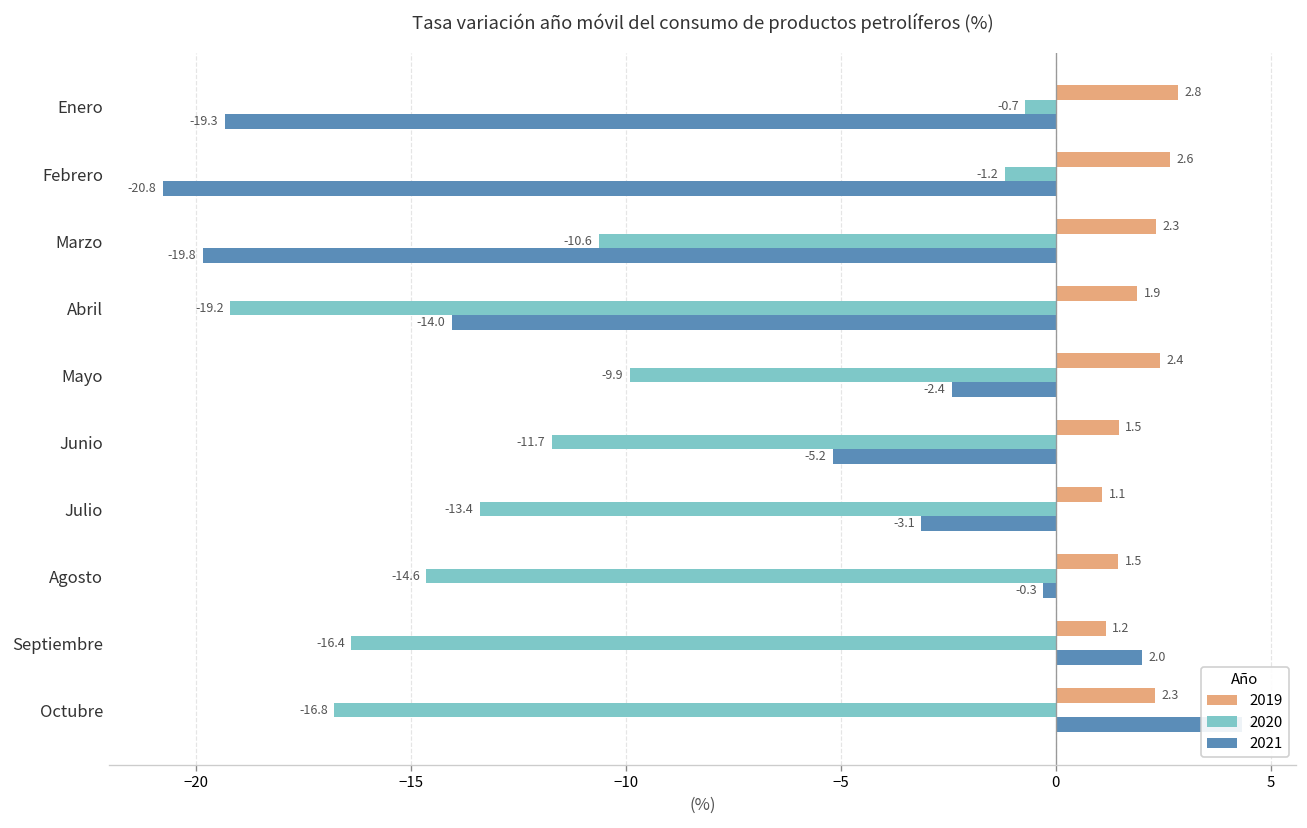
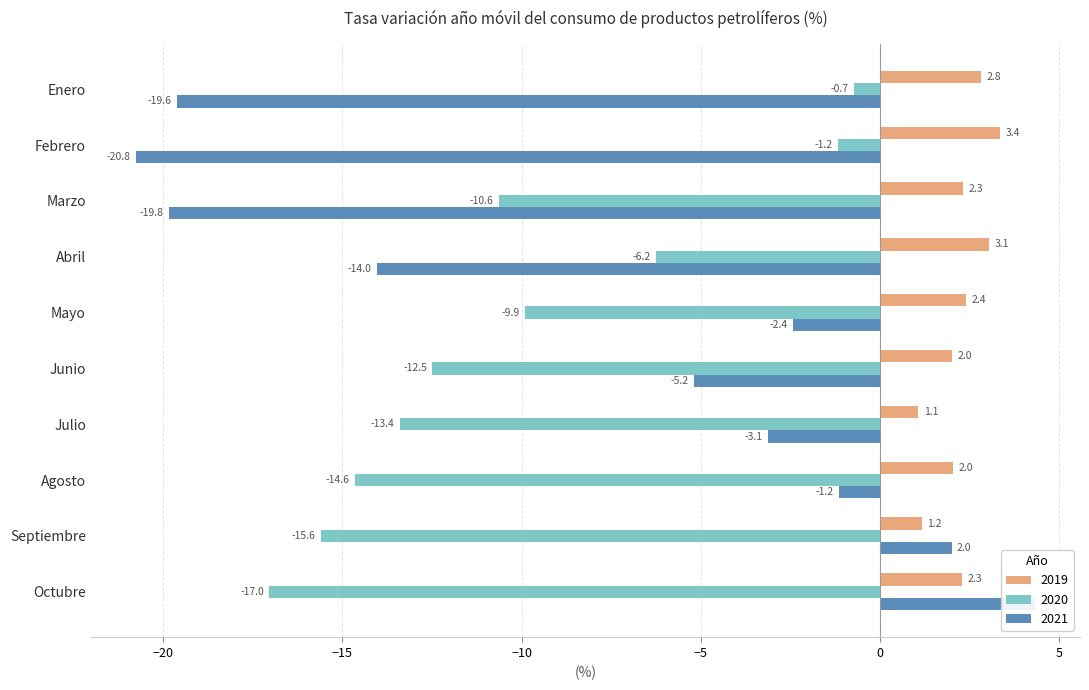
2021, Enero: -19.3 -> -19.6
2019, Febrero: 2.6 -> 3.4
2019, Abril: 1.9 -> 3.1
2020, Abril: -19.2 -> -6.2
2019, Junio: 1.5 -> 2.0
2020, Junio: -11.7 -> -12.5
2019, Agosto: 1.5 -> 2.0
2021, Agosto: -0.3 -> -1.2
2020, Septiembre: -16.4 -> -15.6
2020, Octubre: -16.8 -> -17.0
